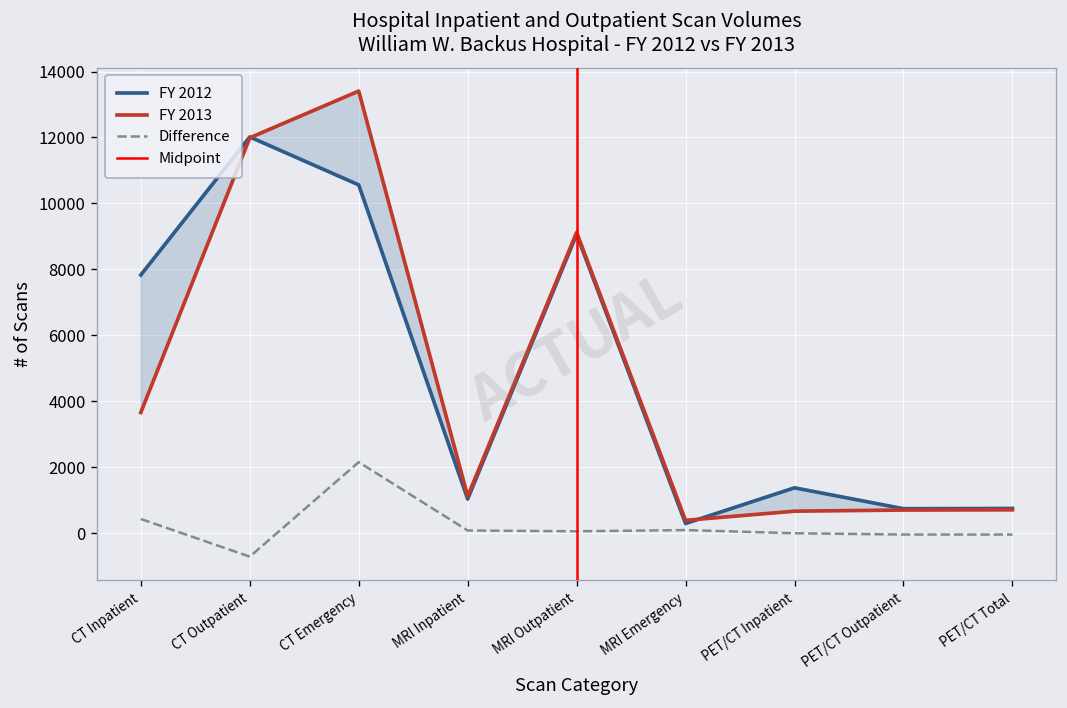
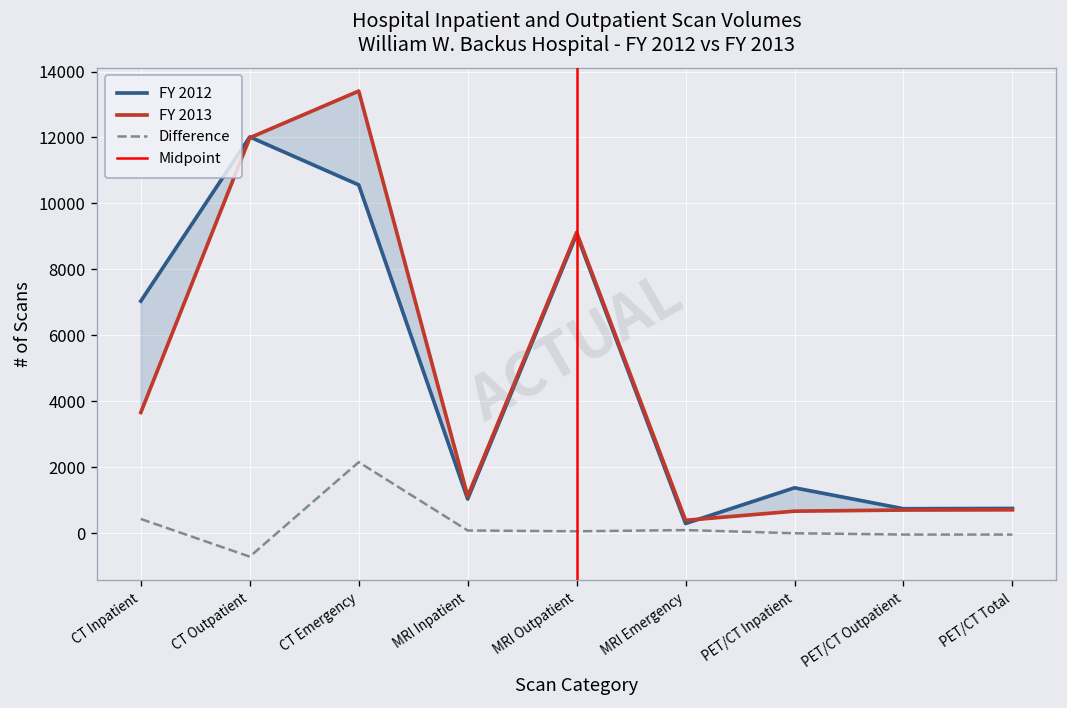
FY 2012, CT Inpatient: 7800 -> 7000
